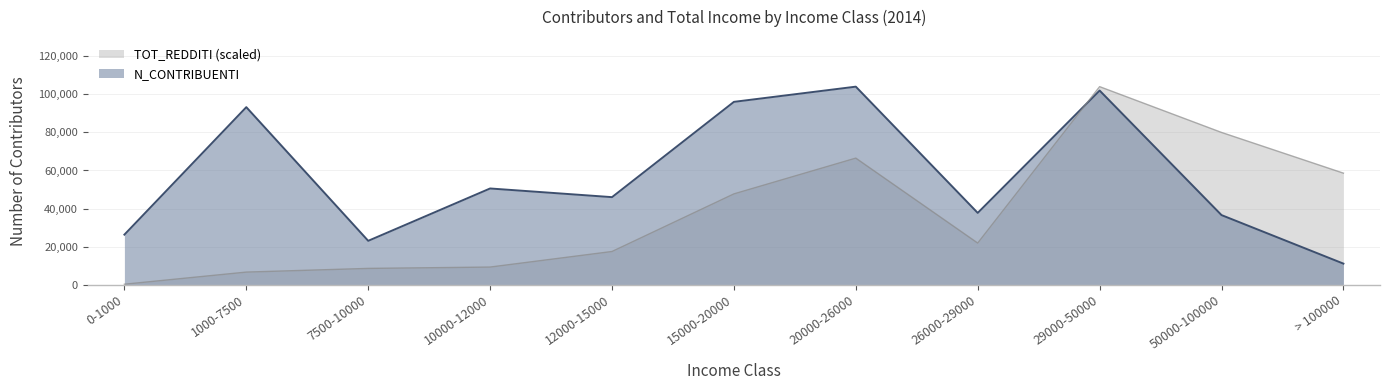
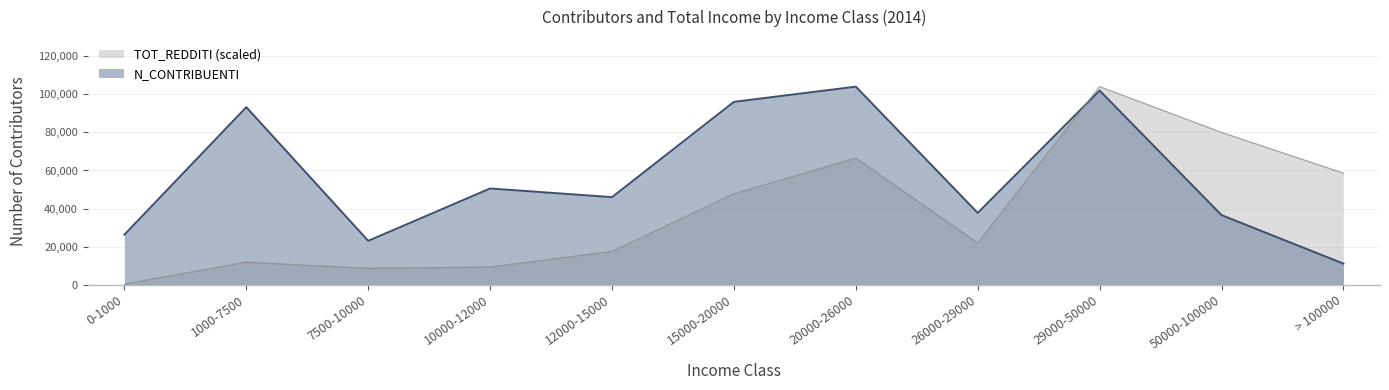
TOT_REDDITI (scaled), 1000-7500: 7,000 -> 12,000
